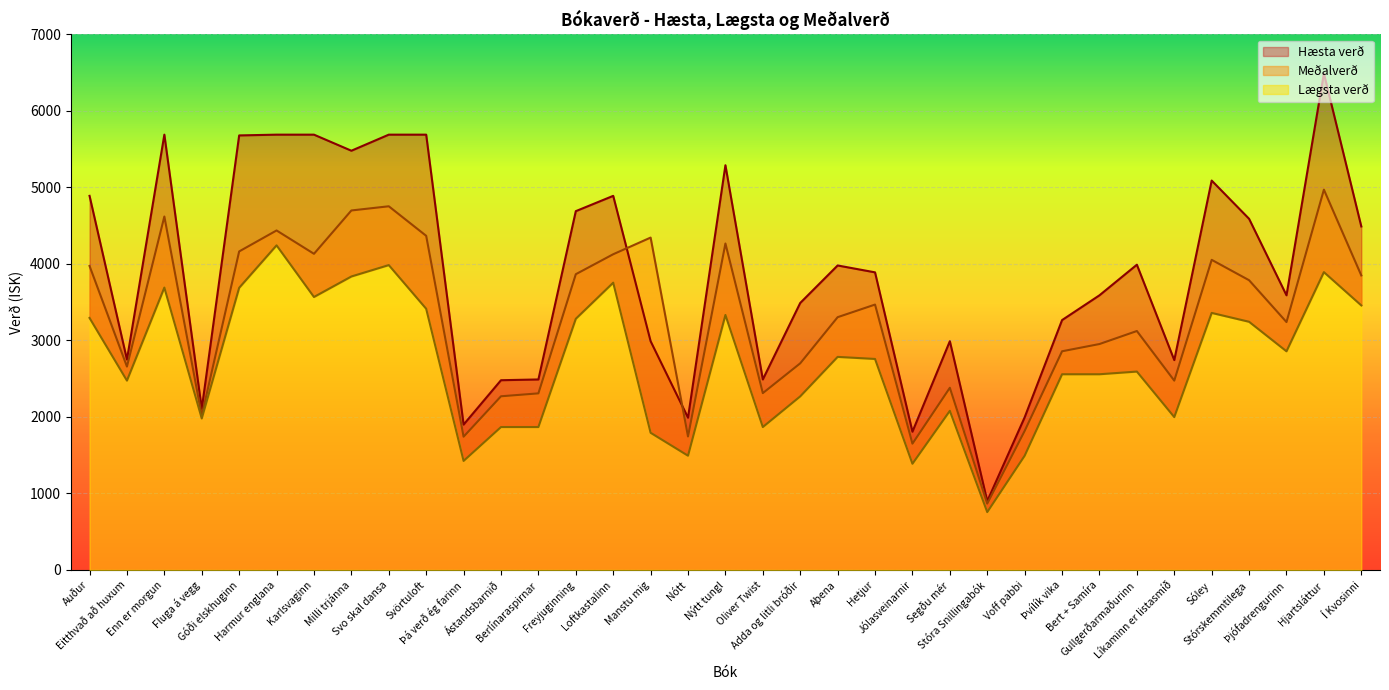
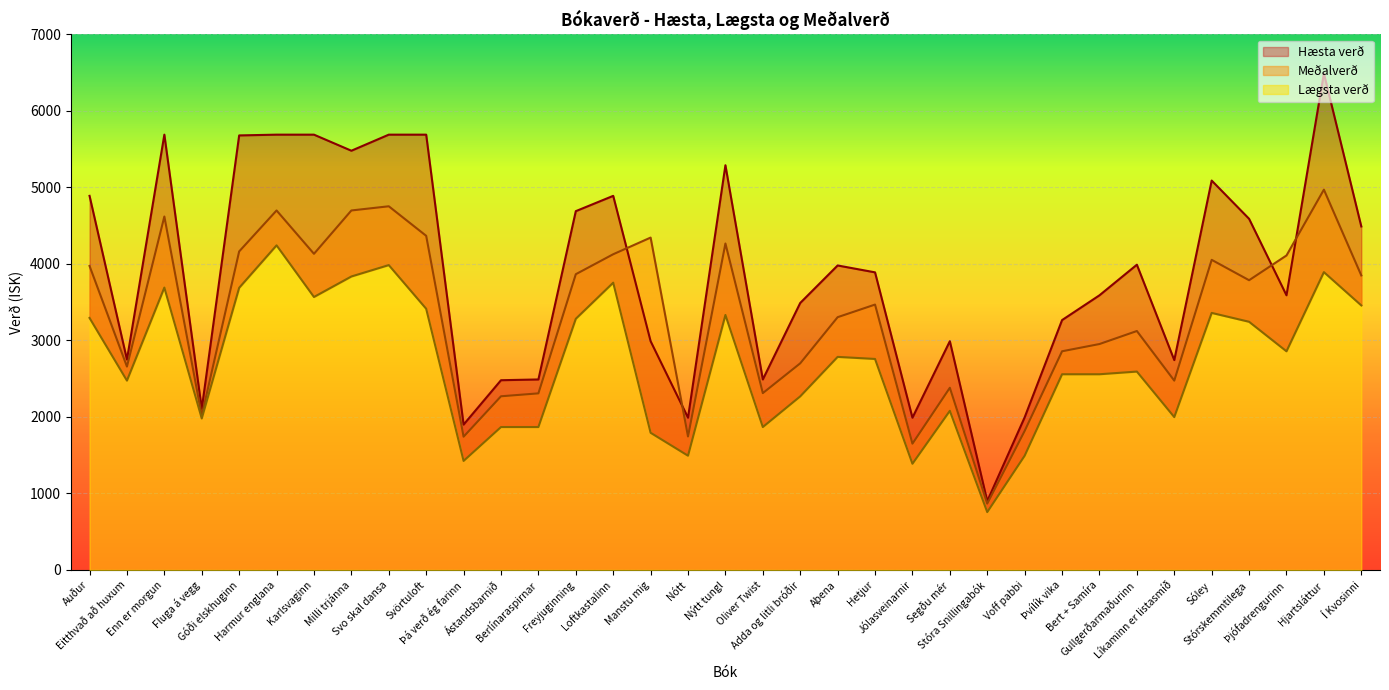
Meðalverð, Harmur englana: 4400 -> 4700
Hæsta verð, Jólasveinarnir: 1800 -> 2000
Meðalverð, Þjófadrengurinn: 3200 -> 4100
